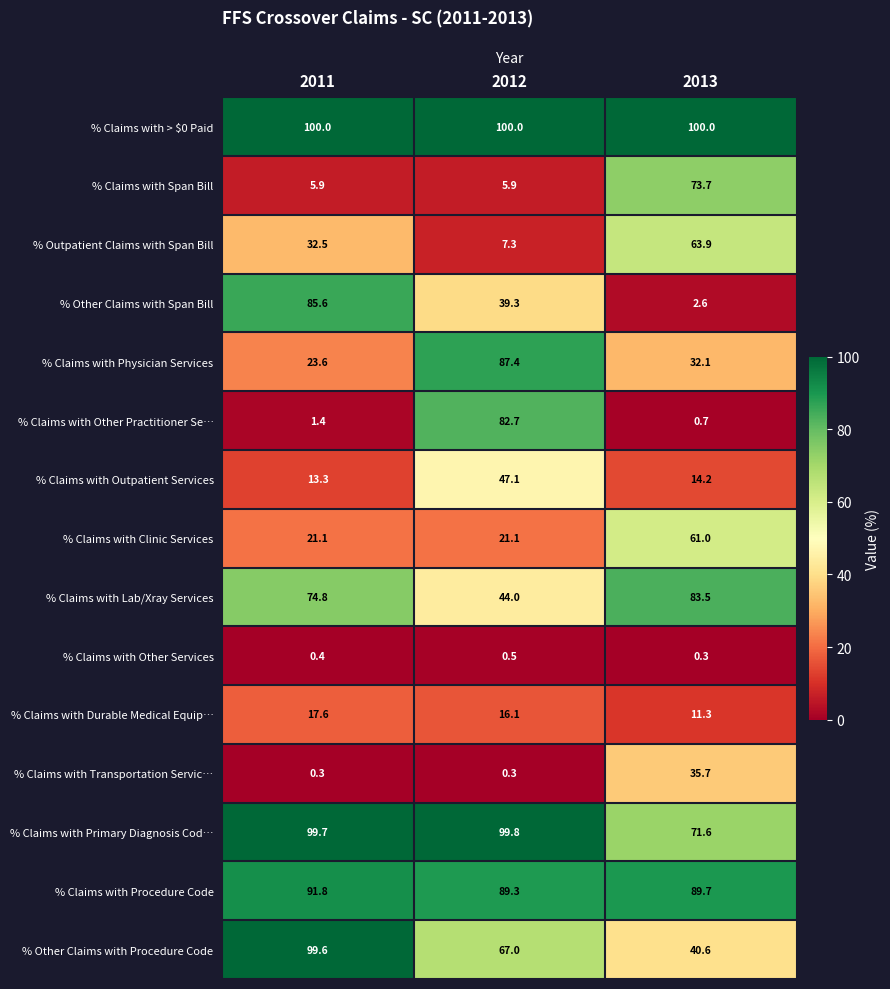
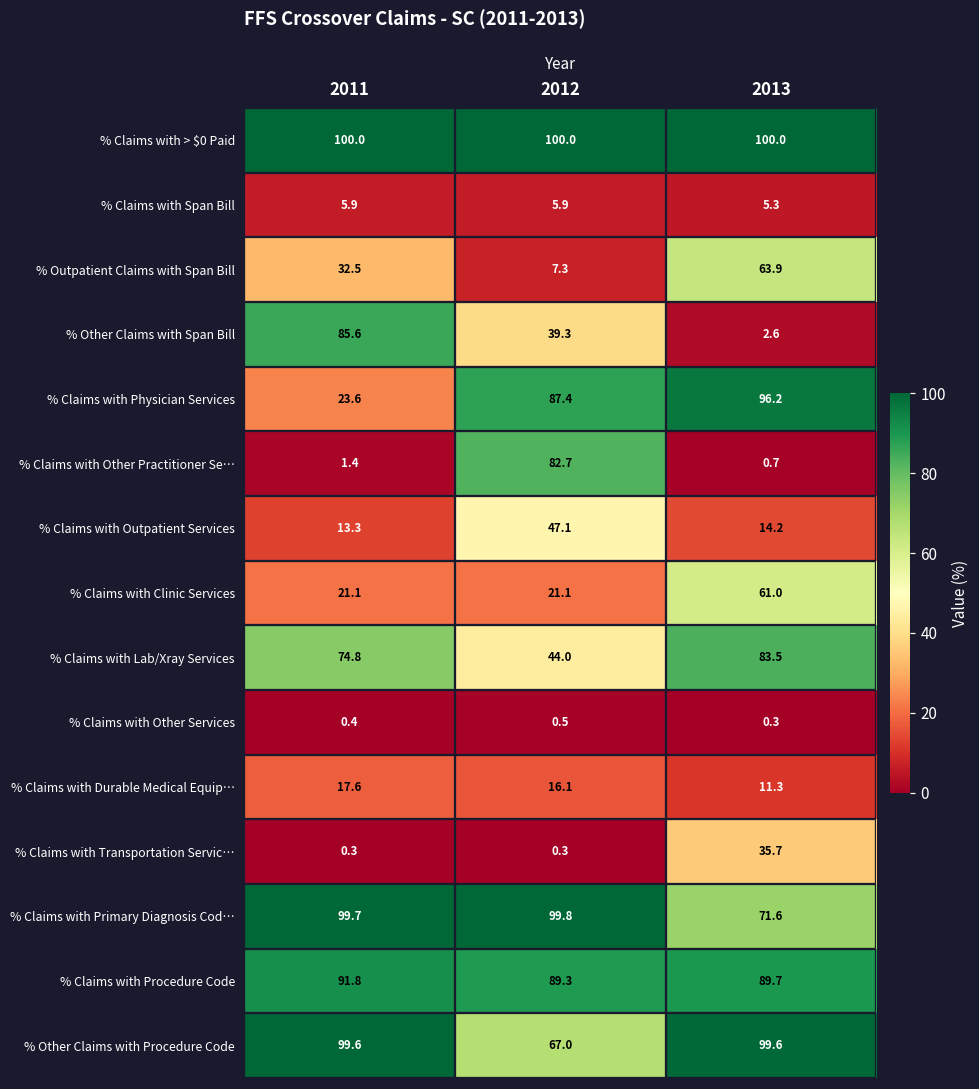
% Claims with Span Bill, 2013: 73.7 -> 5.3
% Claims with Physician Services, 2013: 32.1 -> 96.2
% Other Claims with Procedure Code, 2013: 40.6 -> 99.6
